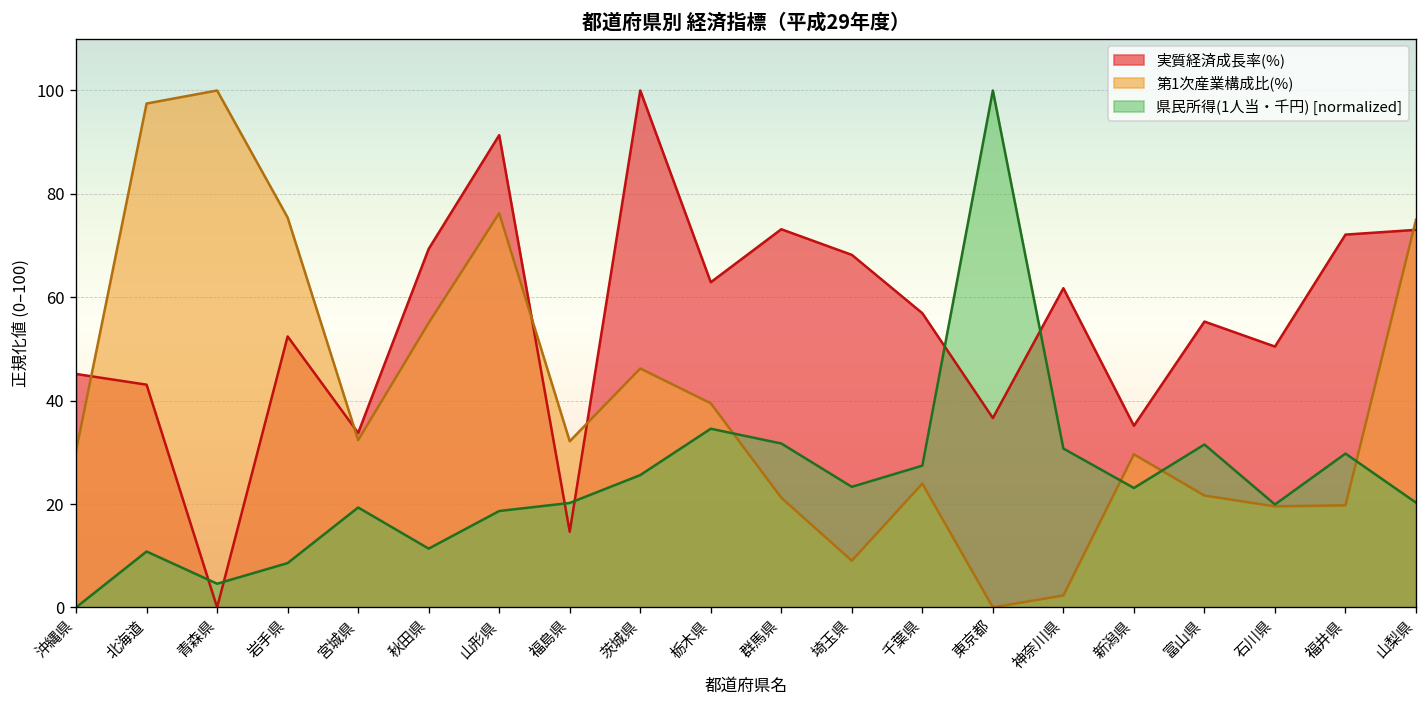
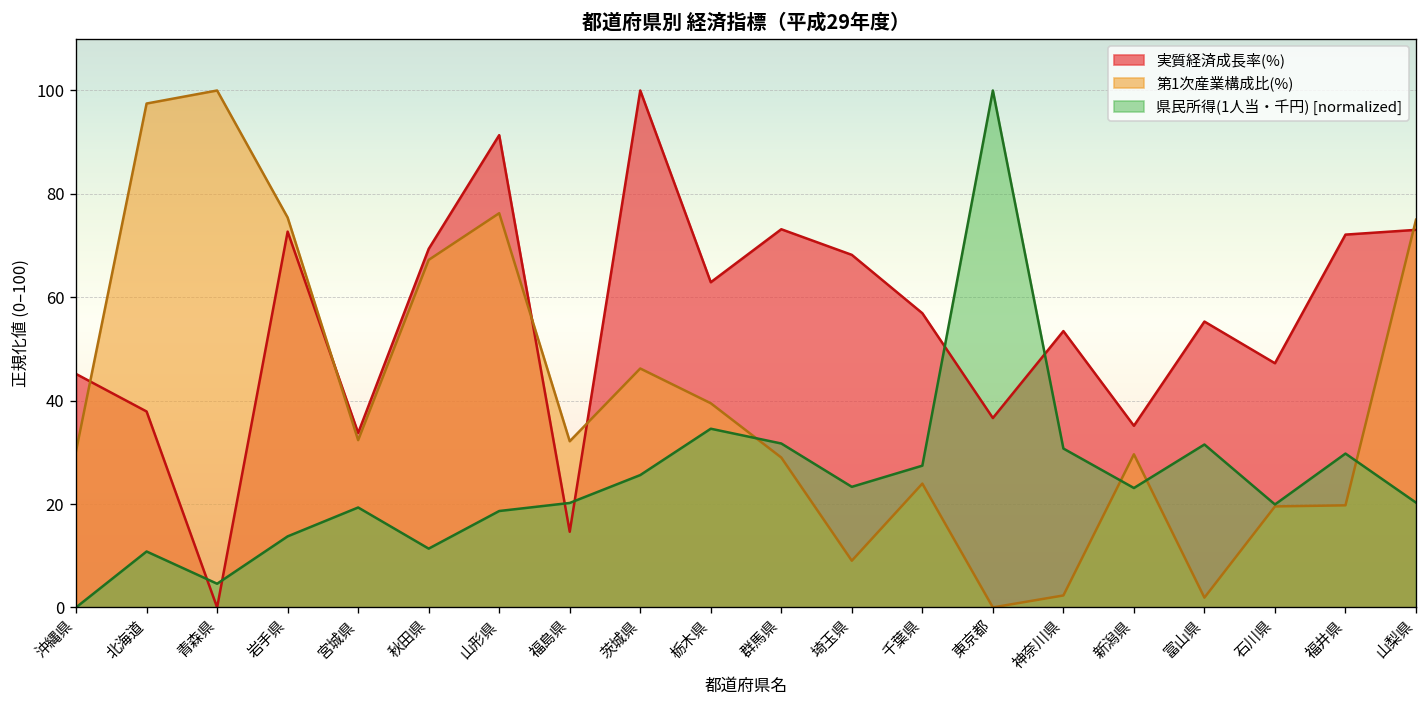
実質経済成長率(%), 北海道: 43 -> 38
実質経済成長率(%), 岩手県: 52 -> 73
県民所得(1人当・千円) [normalized], 岩手県: 9 -> 14
第1次産業構成比(%), 秋田県: 55 -> 67
第1次産業構成比(%), 群馬県: 21 -> 29
実質経済成長率(%), 神奈川県: 62 -> 53
第1次産業構成比(%), 富山県: 22 -> 2
実質経済成長率(%), 石川県: 50 -> 47
